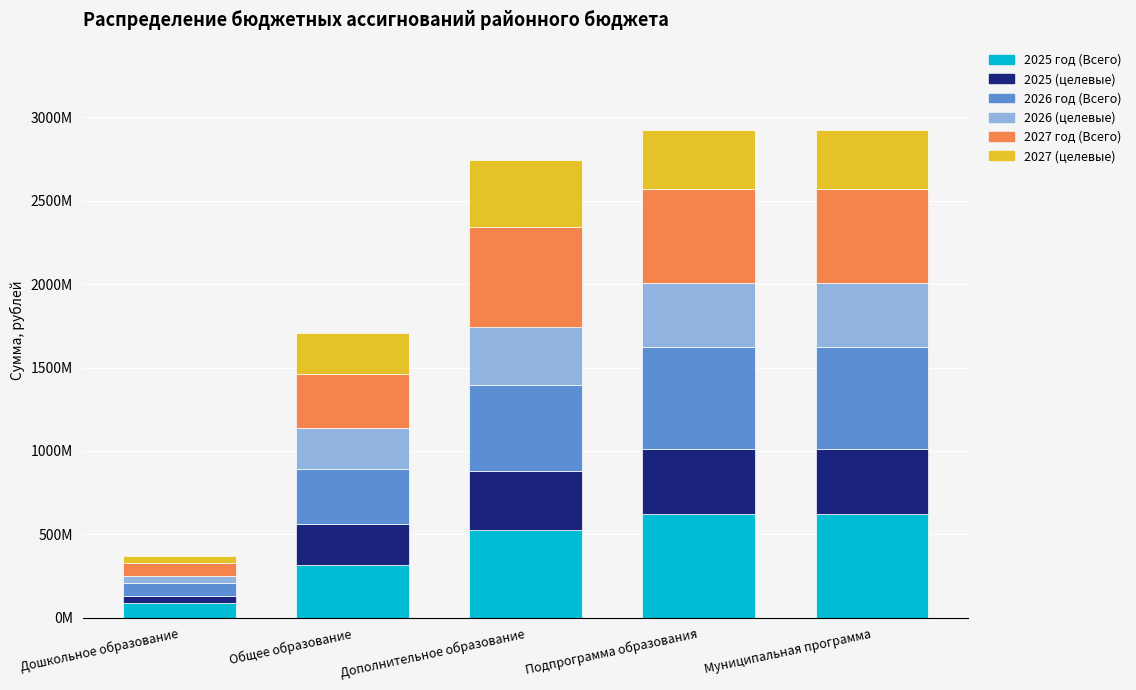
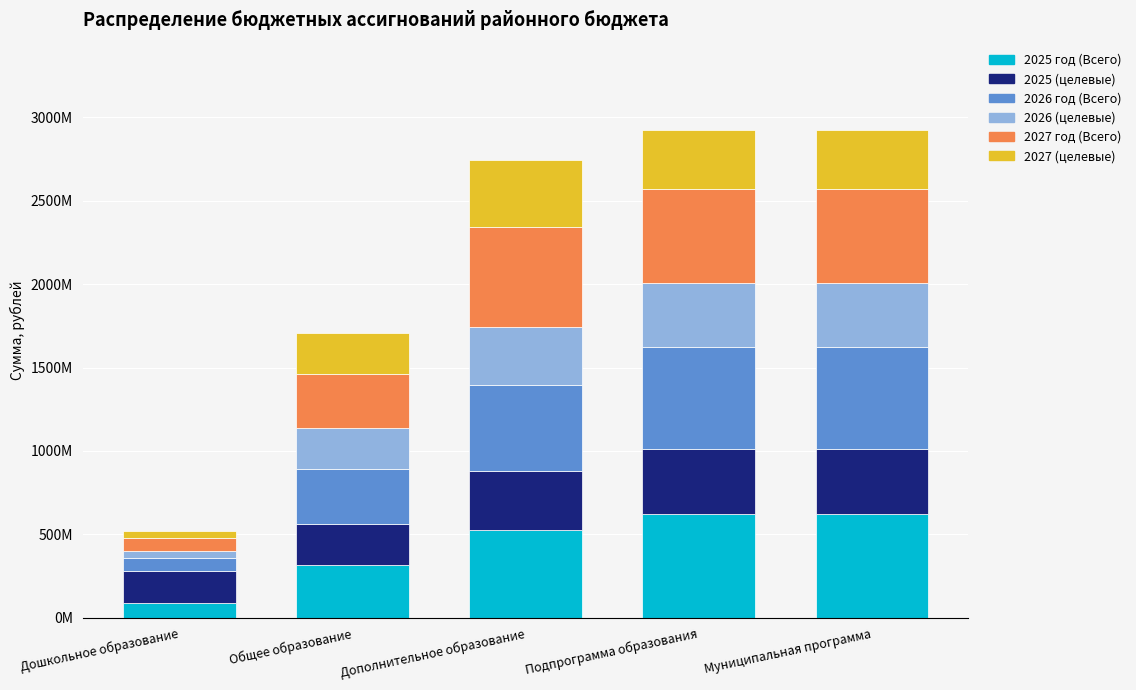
2025 (целевые), Дошкольное образование: 40000000 -> 190000000
